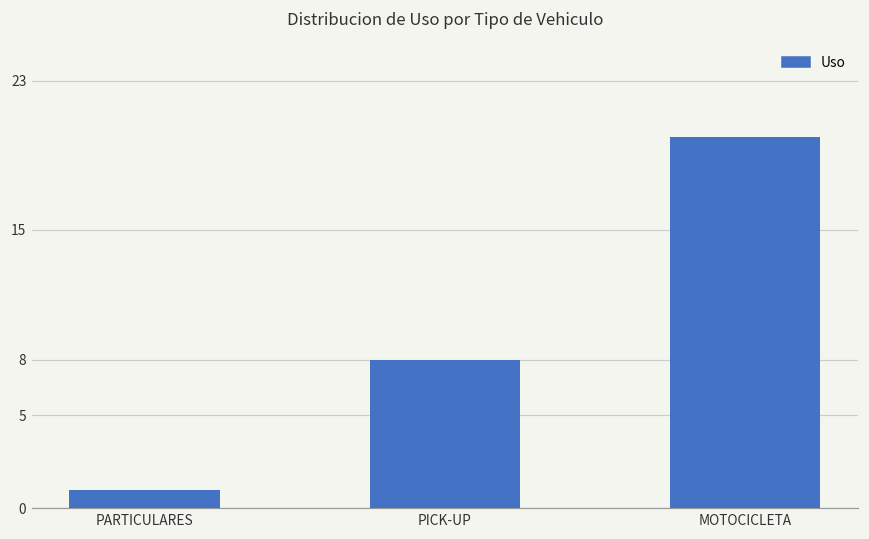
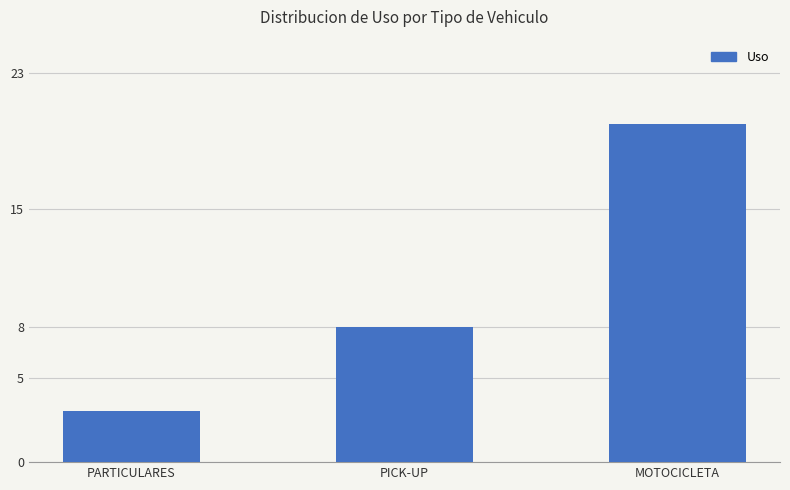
PARTICULARES: 1 -> 3
